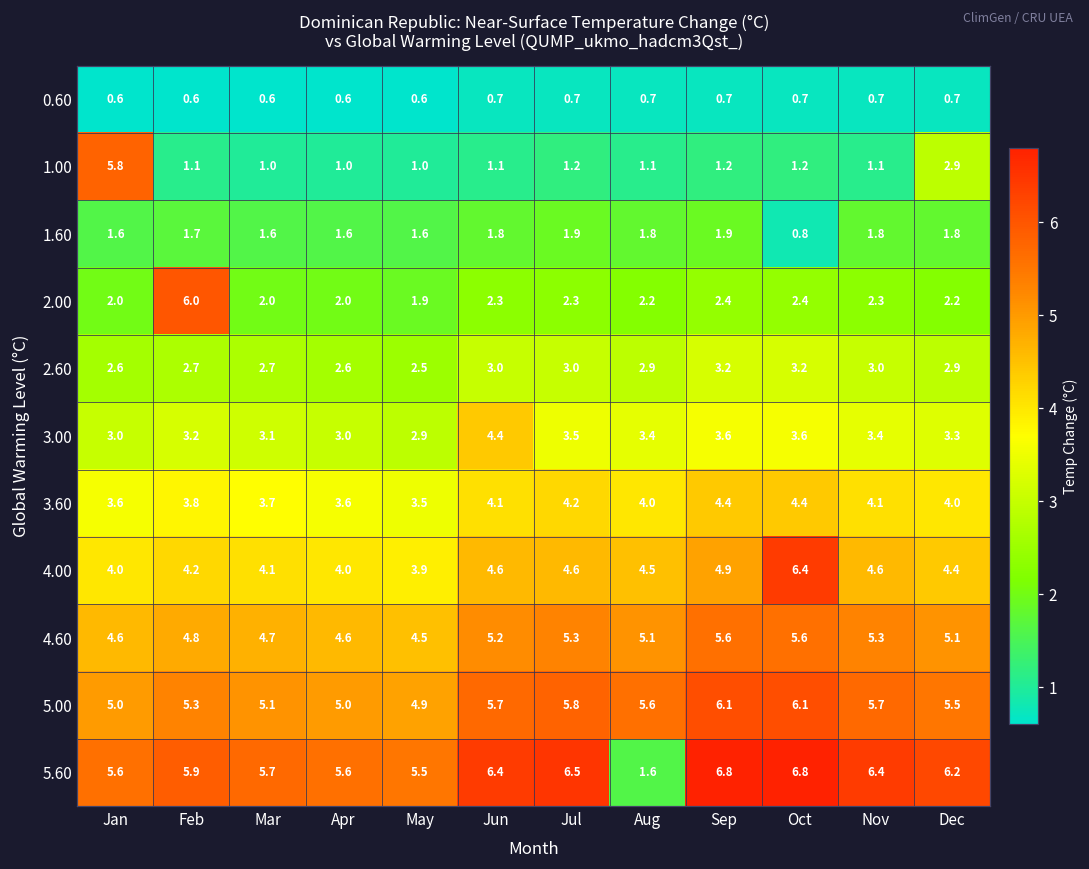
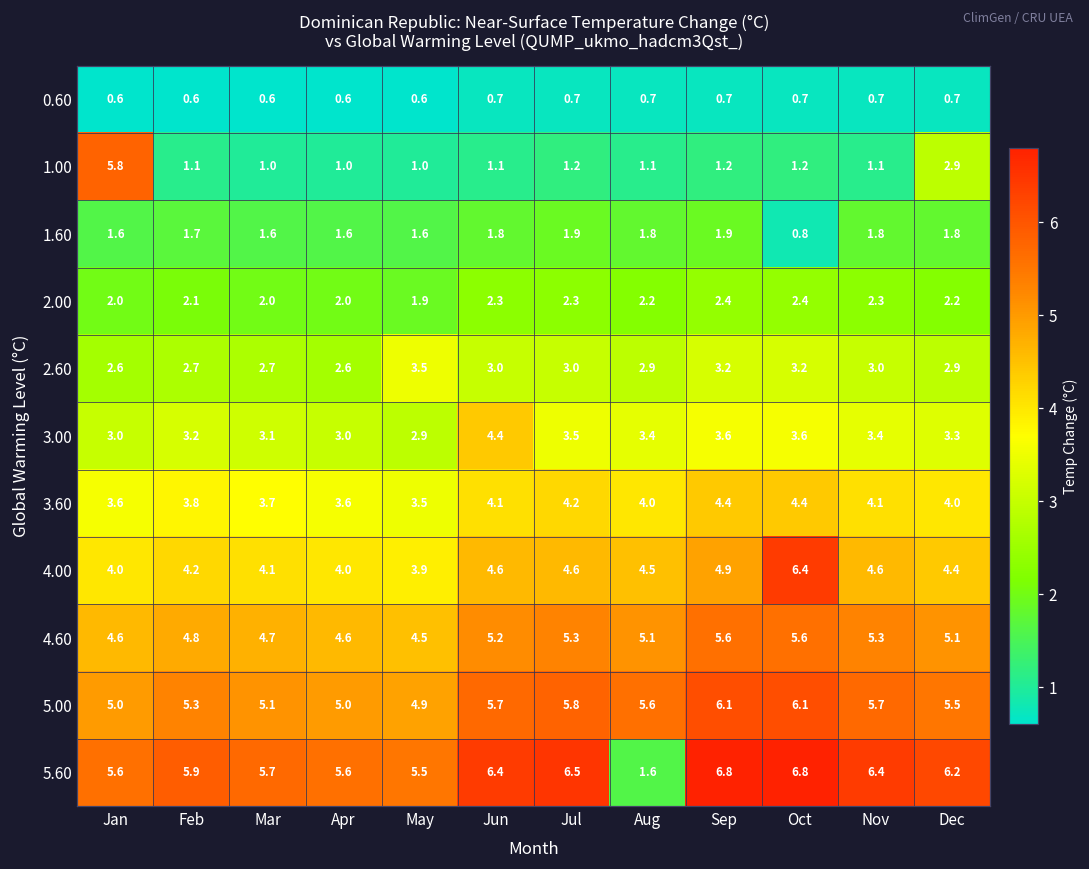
2.00, Feb: 6.0 -> 2.1
2.60, May: 2.5 -> 3.5
